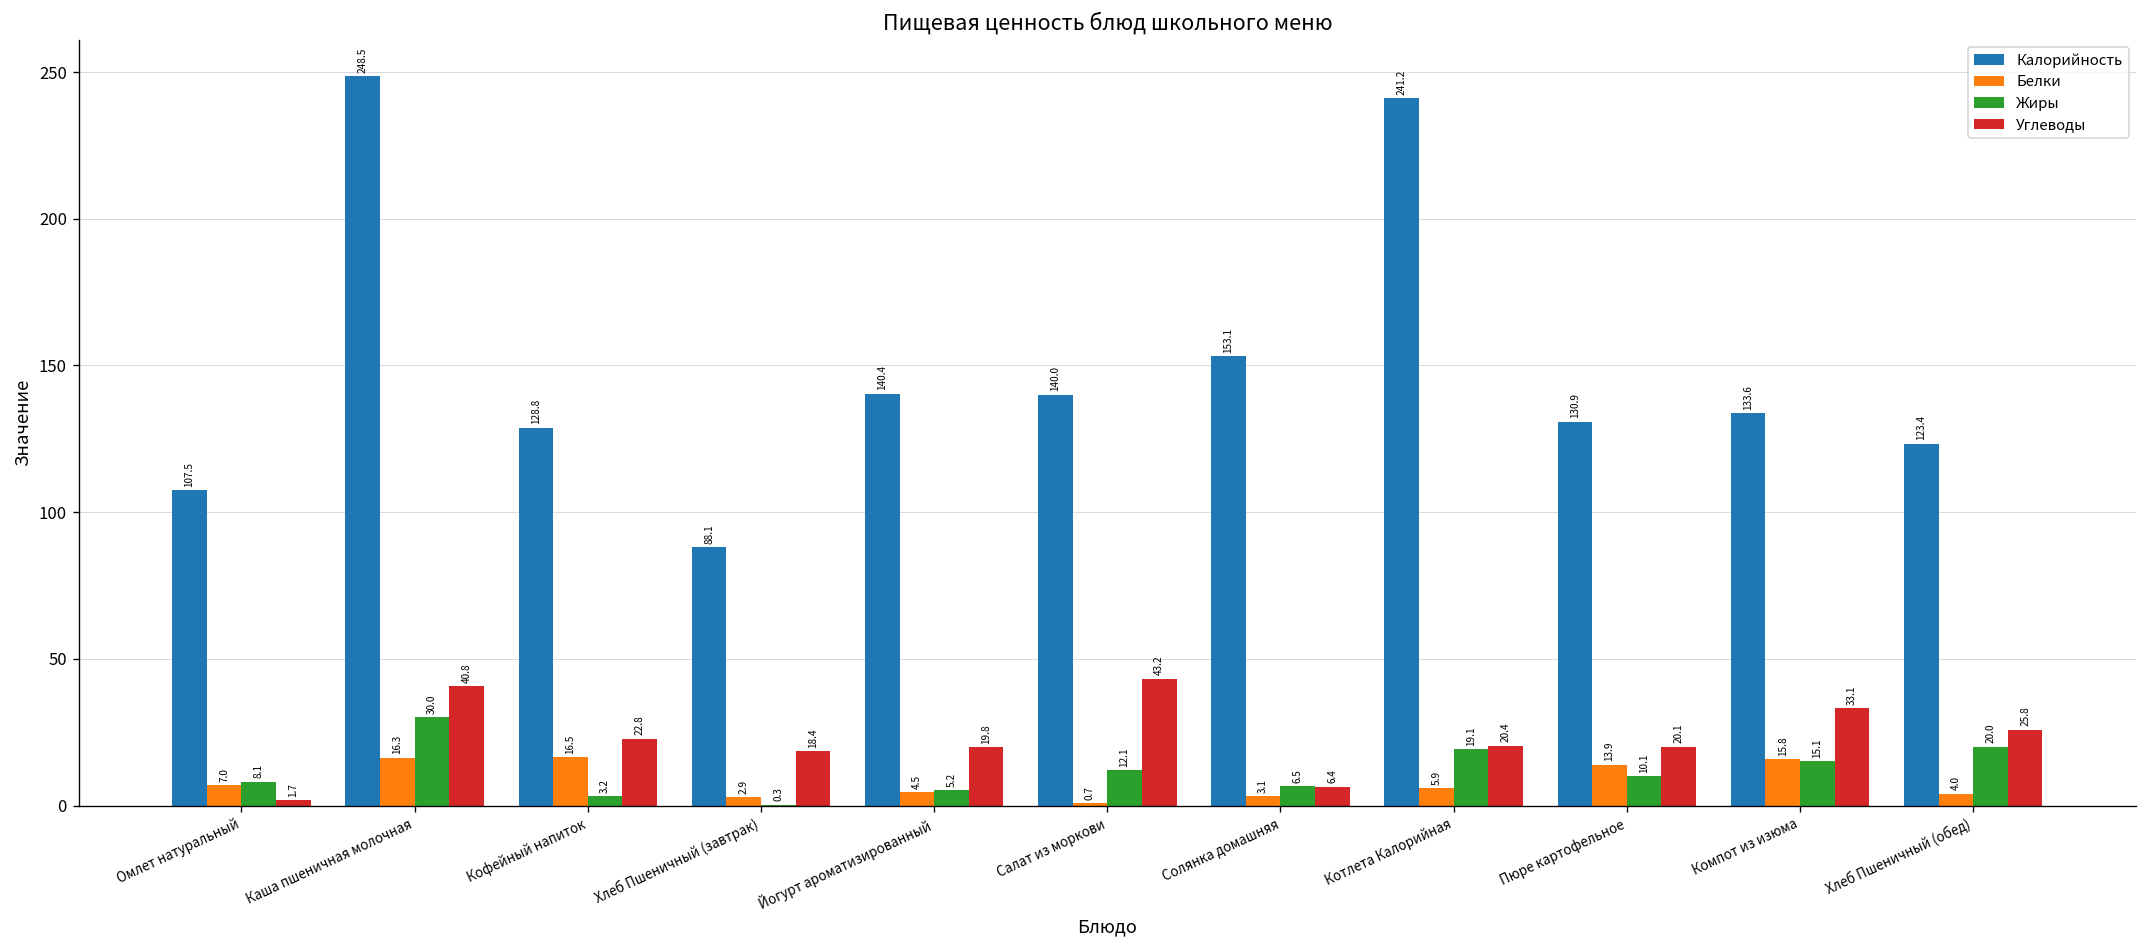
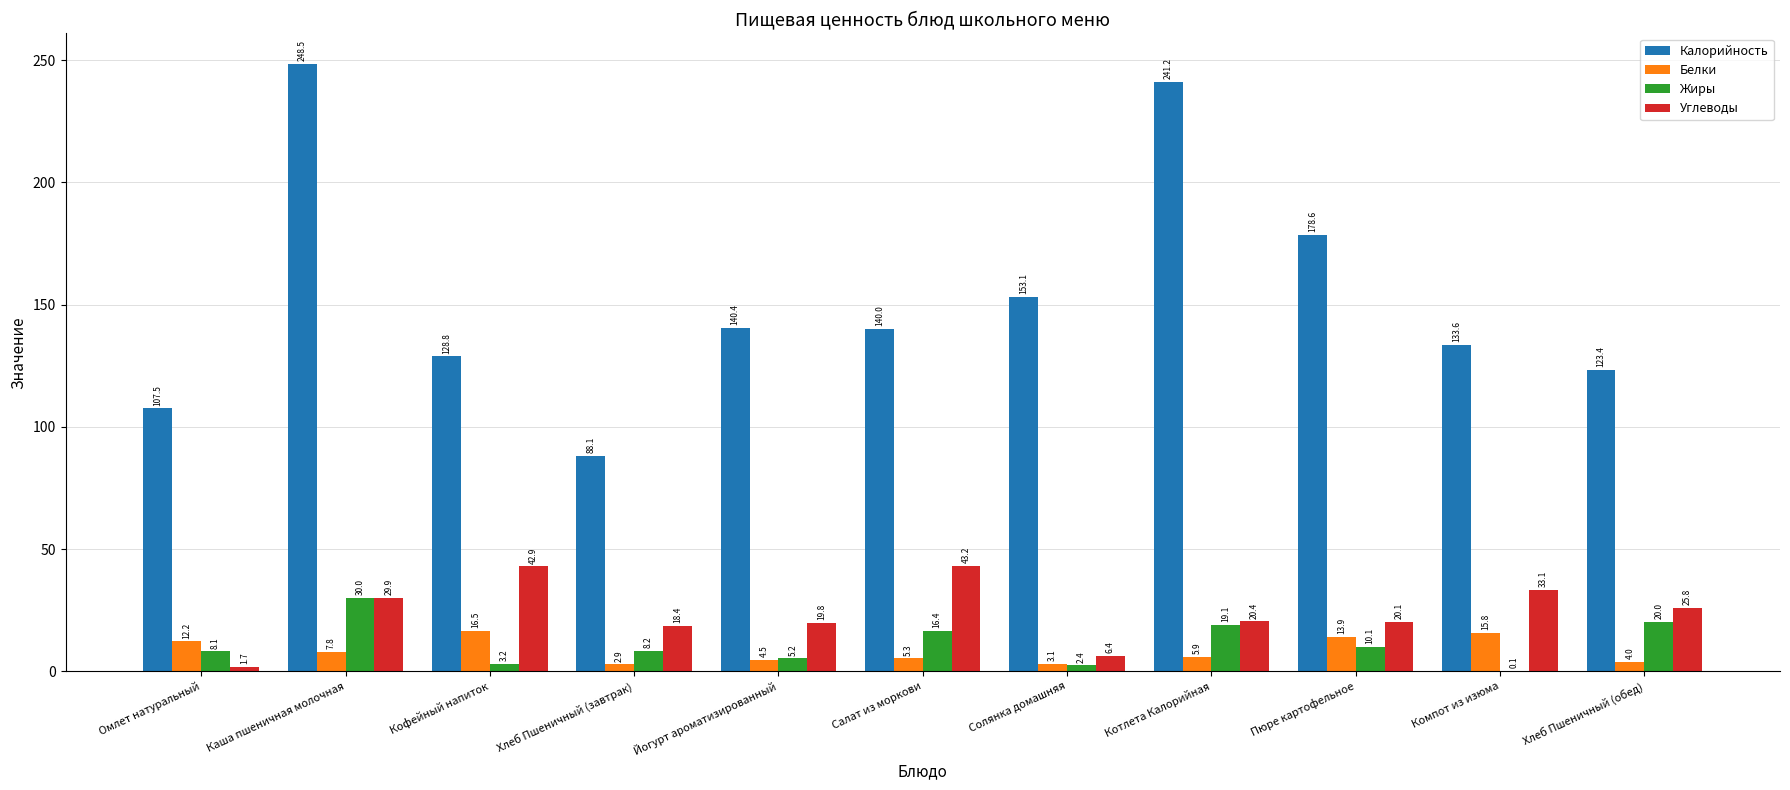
Белки, Омлет натуральный: 7.0 -> 12.2
Белки, Каша пшеничная молочная: 16.3 -> 7.8
Углеводы, Каша пшеничная молочная: 40.8 -> 29.9
Углеводы, Кофейный напиток: 22.8 -> 42.9
Жиры, Хлеб Пшеничный (завтрак): 0.3 -> 8.2
Белки, Салат из моркови: 0.7 -> 5.3
Жиры, Салат из моркови: 12.1 -> 16.4
Жиры, Солянка домашняя: 6.5 -> 2.4
Калорийность, Пюре картофельное: 130.9 -> 178.6
Жиры, Компот из изюма: 15.1 -> 0.1
